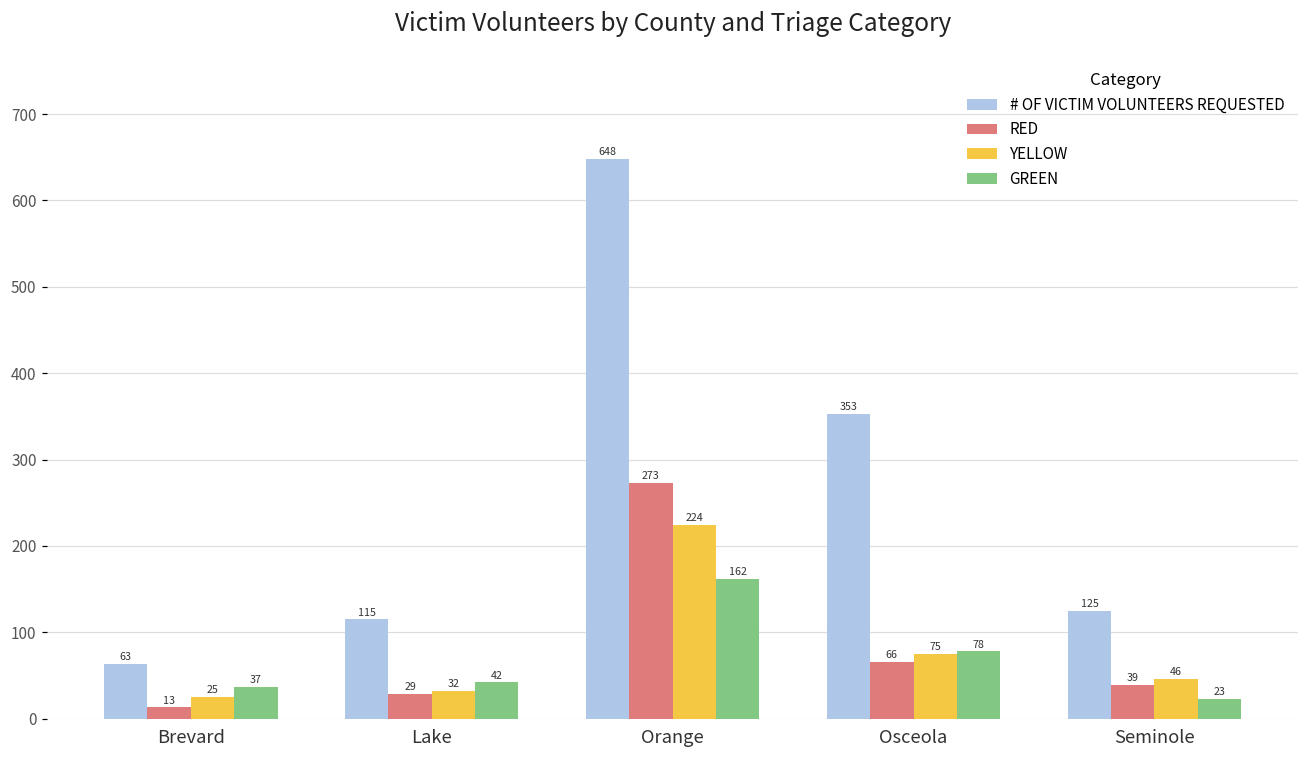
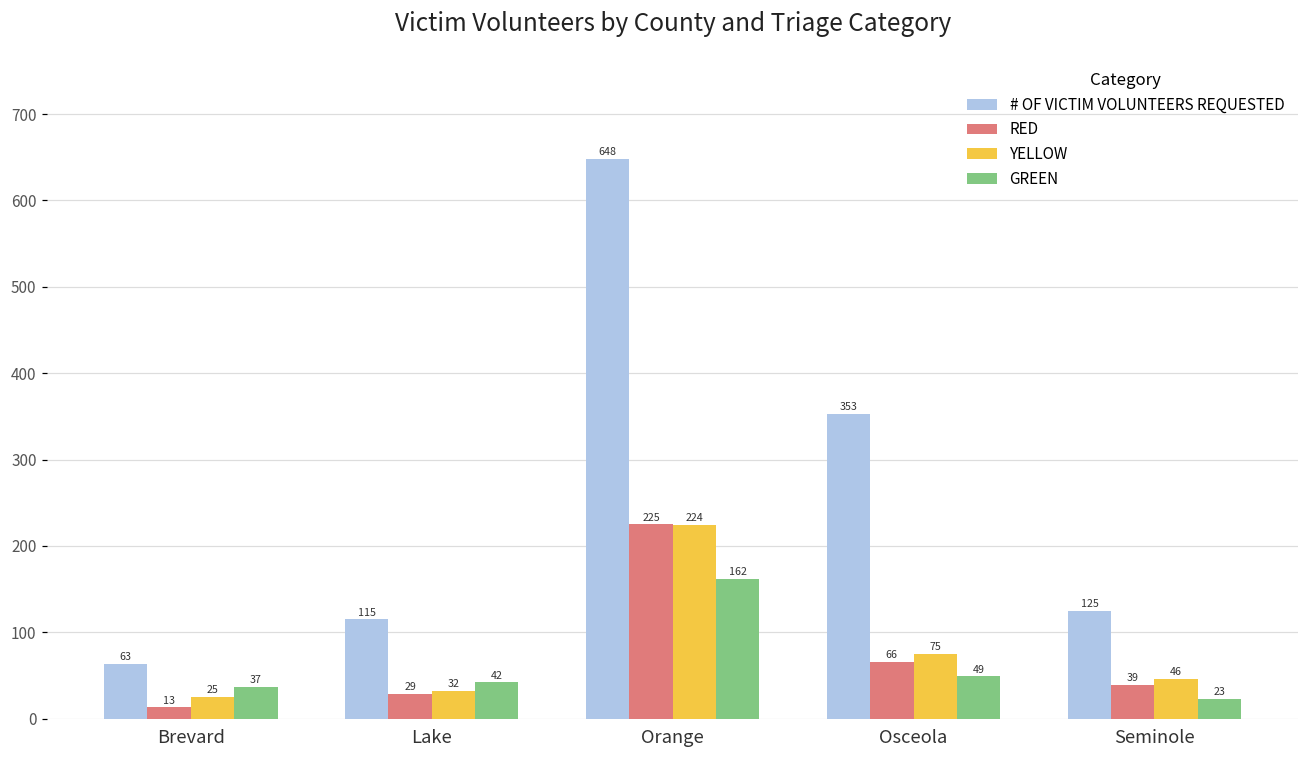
RED, Orange: 273 -> 225
GREEN, Osceola: 78 -> 49
